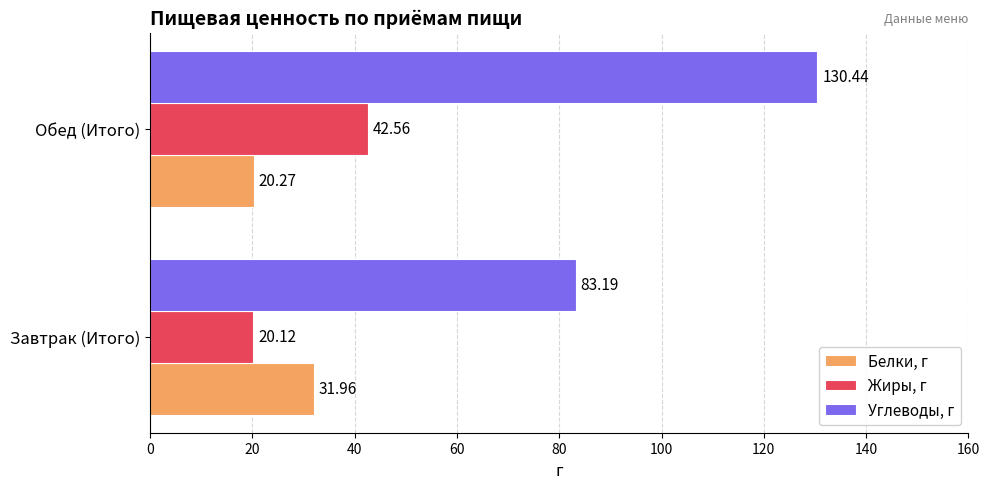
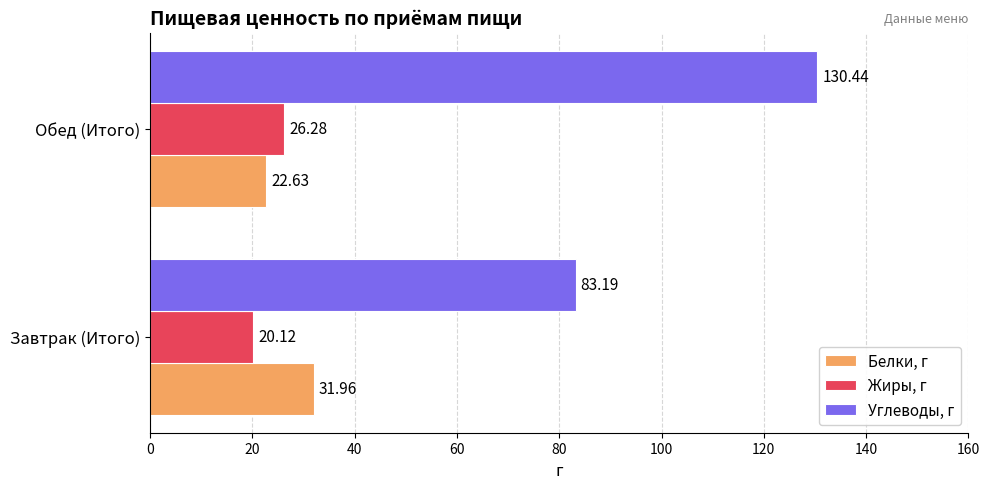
Жиры, г, Обед (Итого): 42.56 -> 26.28
Белки, г, Обед (Итого): 20.27 -> 22.63
